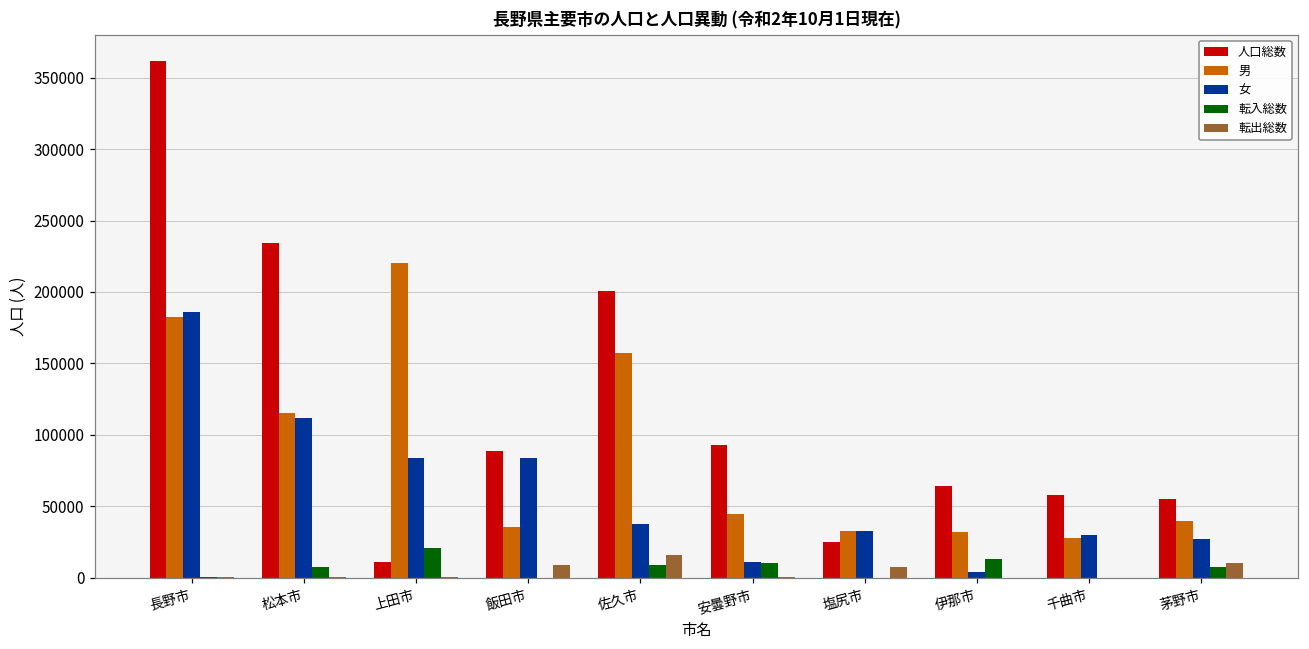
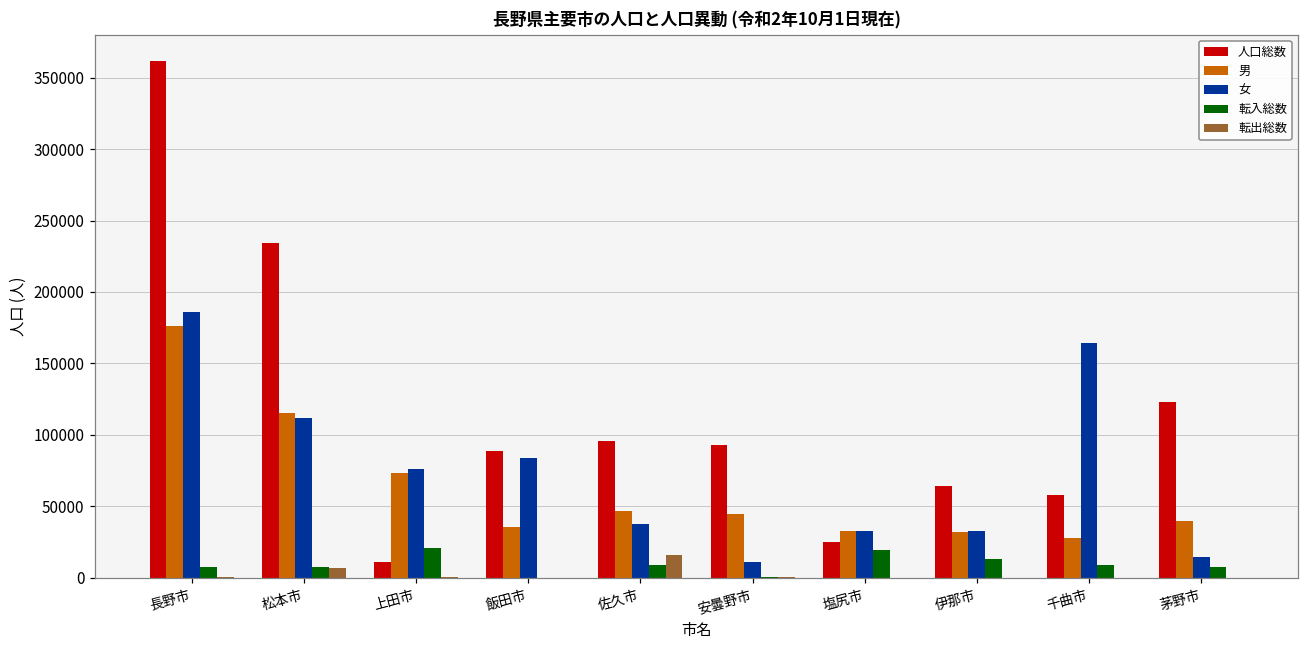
男, 長野市: 183000 -> 176000
転入総数, 長野市: 1000 -> 7000
転出総数, 松本市: 0 -> 7000
男, 上田市: 220000 -> 73000
女, 上田市: 84000 -> 76000
転出総数, 飯田市: 9000 -> 0
人口総数, 佐久市: 200000 -> 96000
男, 佐久市: 157000 -> 47000
転入総数, 安曇野市: 11000 -> 0
転入総数, 塩尻市: 0 -> 19000
転出総数, 塩尻市: 8000 -> 0
女, 伊那市: 4000 -> 33000
女, 千曲市: 30000 -> 164000
転入総数, 千曲市: 0 -> 9000
人口総数, 茅野市: 55000 -> 123000
女, 茅野市: 27000 -> 14000
転出総数, 茅野市: 11000 -> 0
